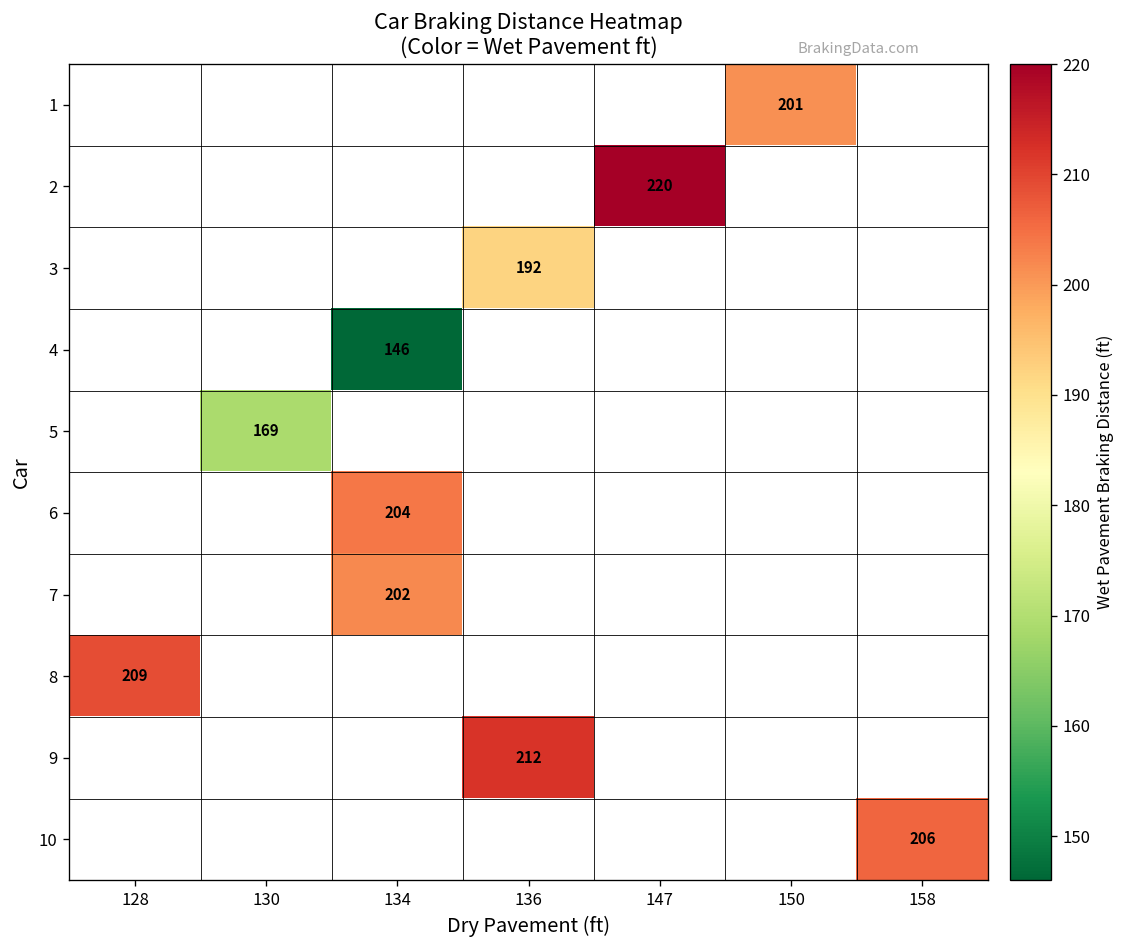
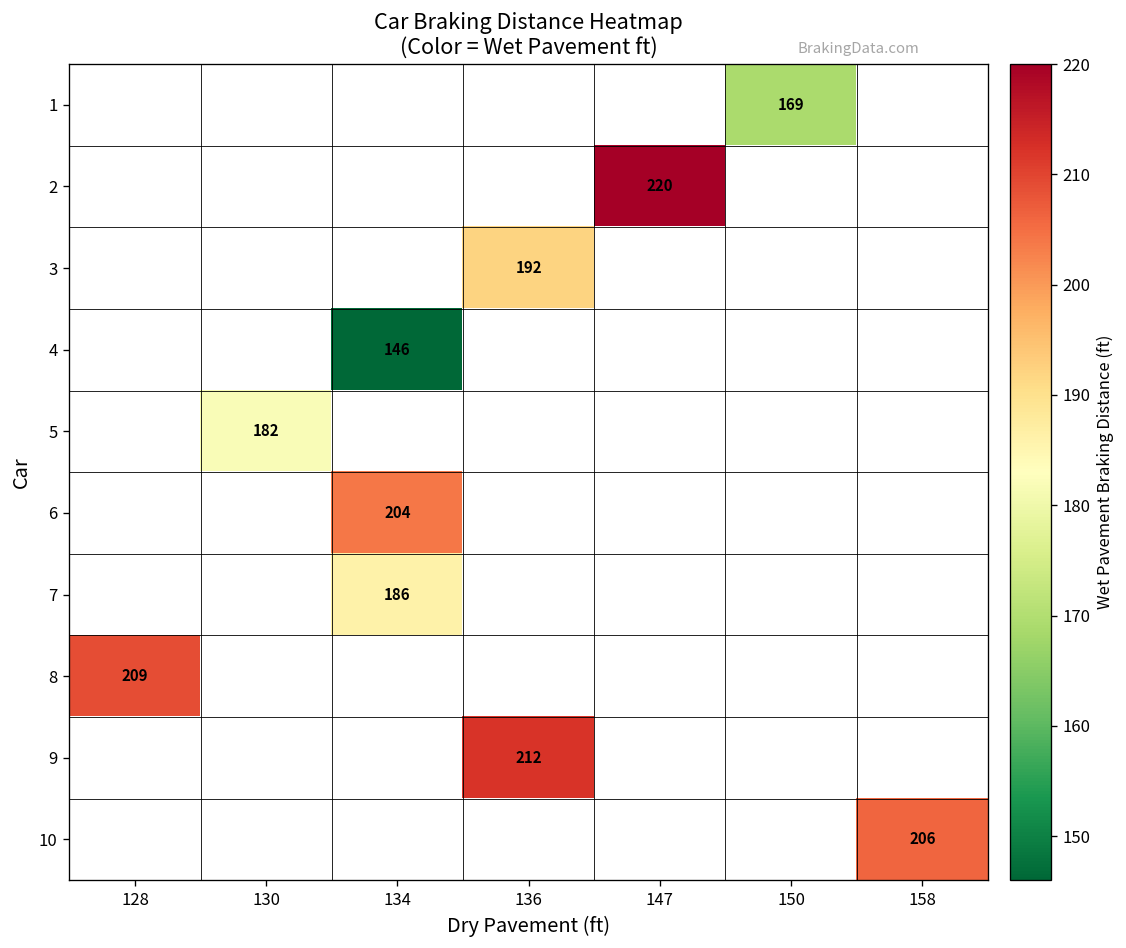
1, 150: 201 -> 169
5, 130: 169 -> 182
7, 134: 202 -> 186
